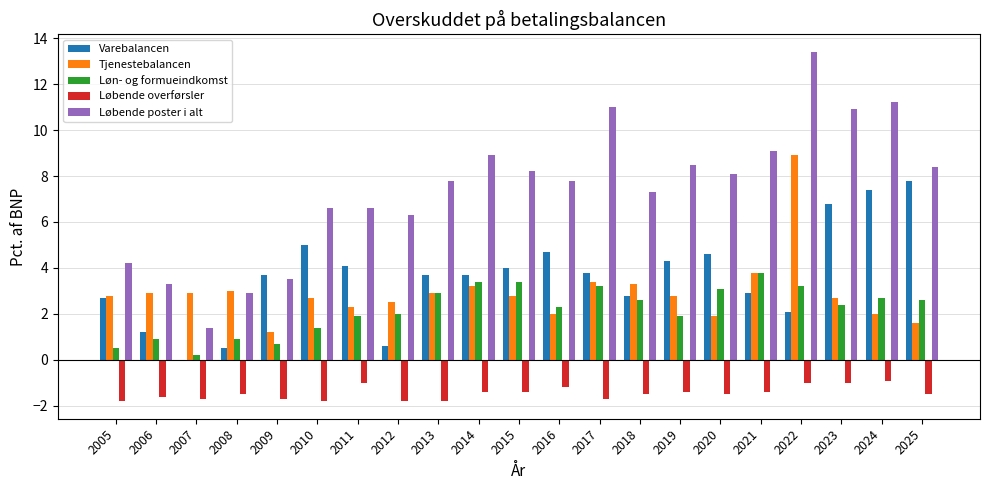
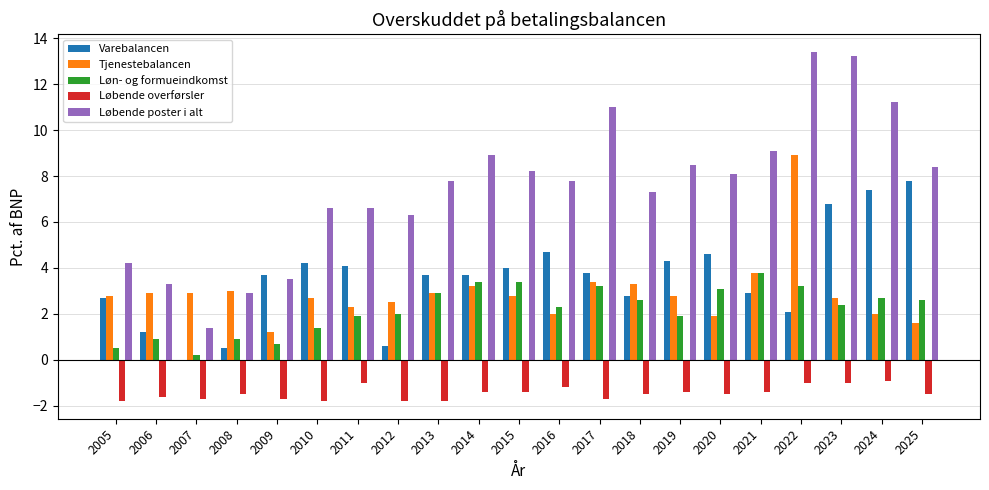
Varebalancen, 2010: 5.0 -> 4.2
Løbende poster i alt, 2023: 10.9 -> 13.2
